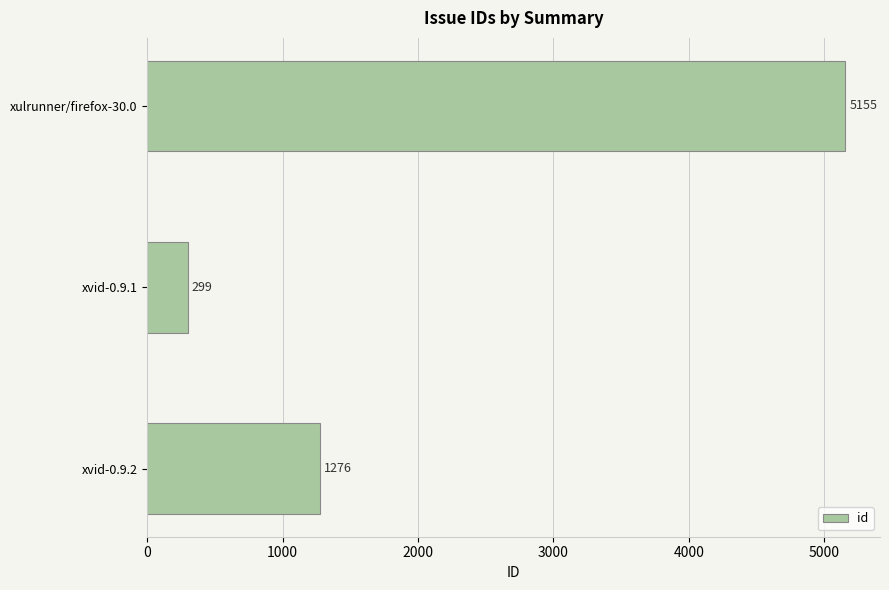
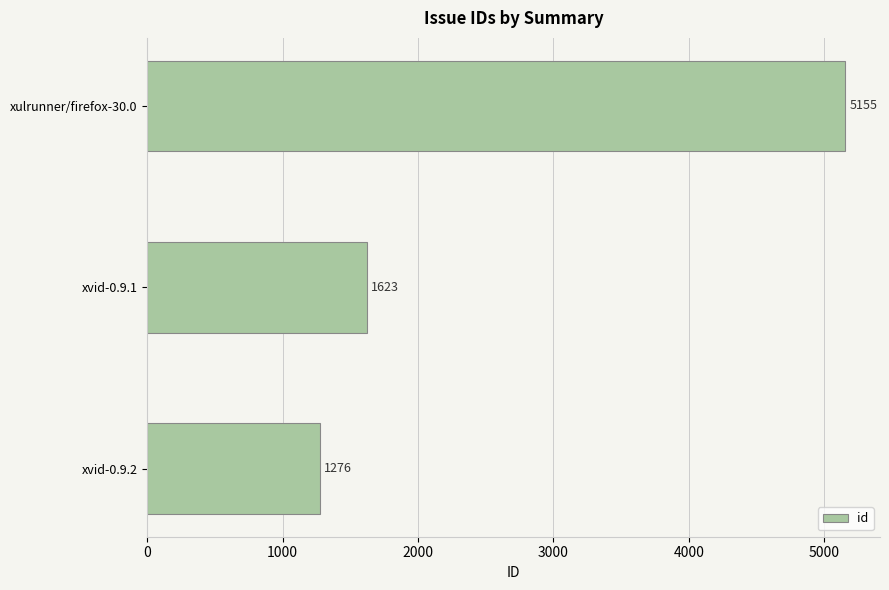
xvid-0.9.1: 299 -> 1623
